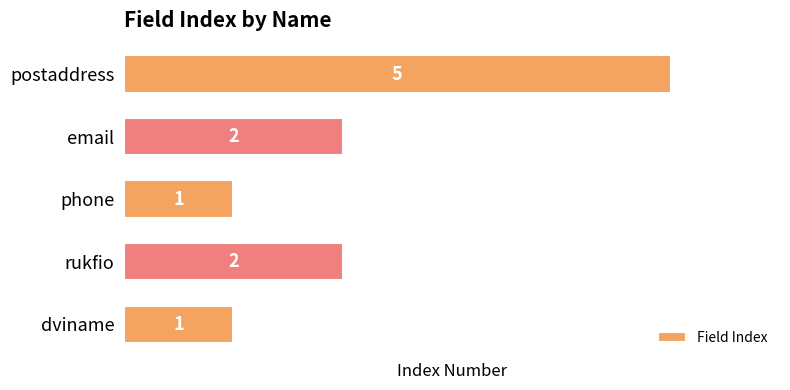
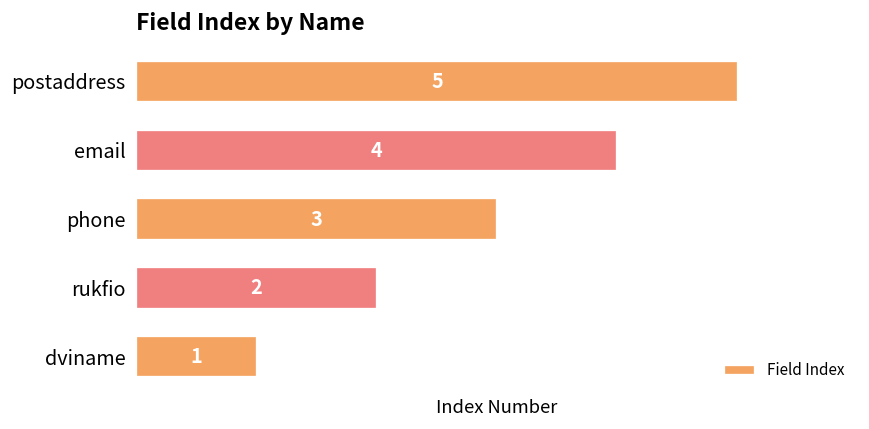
email: 2 -> 4
phone: 1 -> 3
